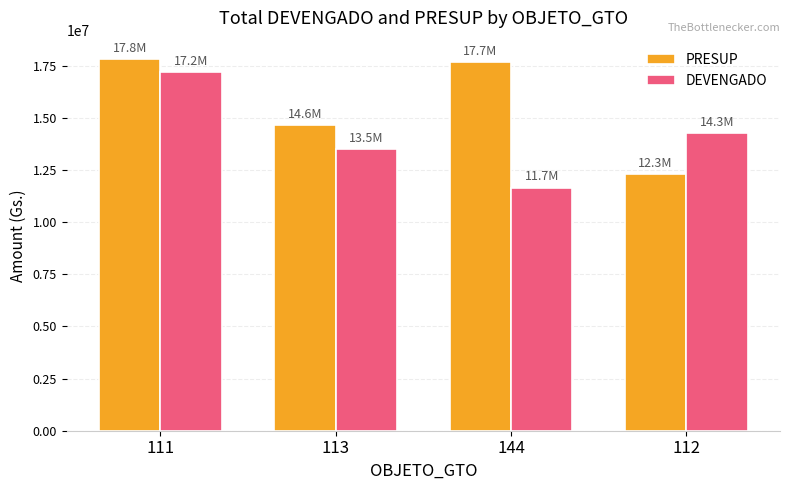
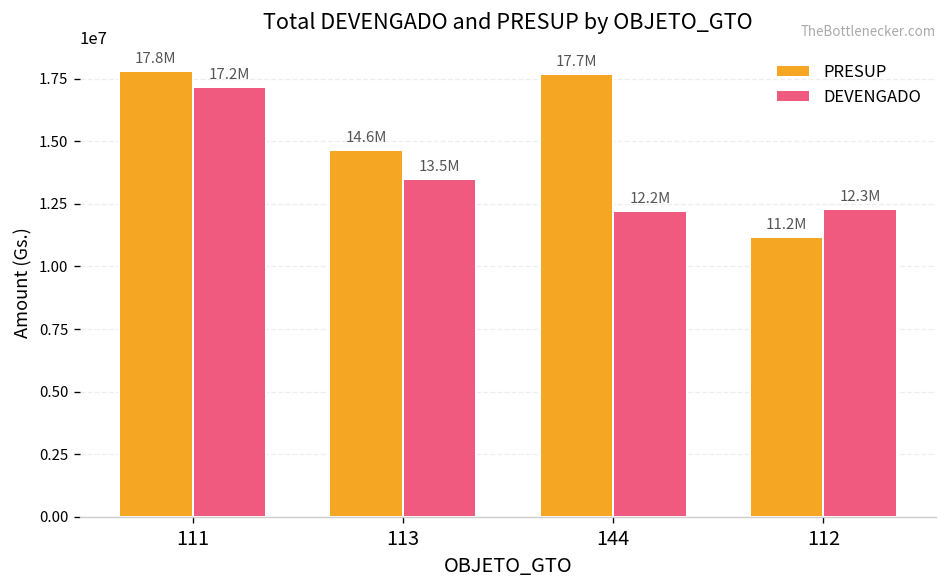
DEVENGADO, 144: 11.7M -> 12.2M
PRESUP, 112: 12.3M -> 11.2M
DEVENGADO, 112: 14.3M -> 12.3M
